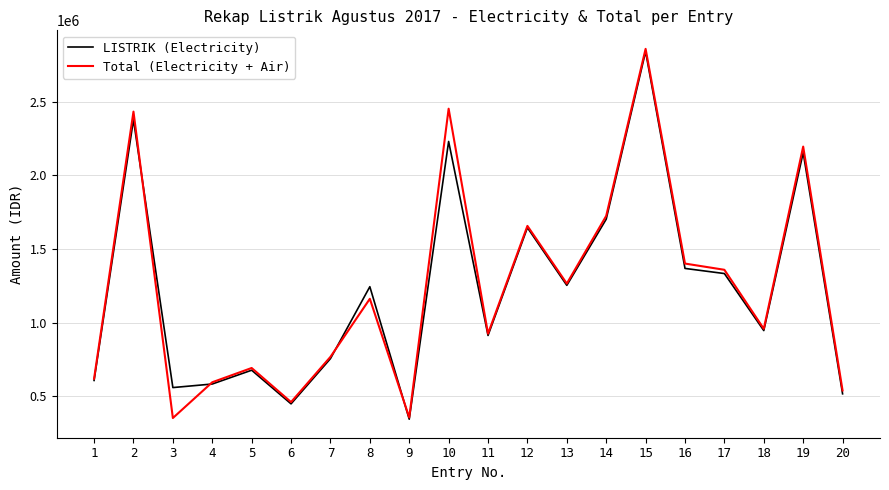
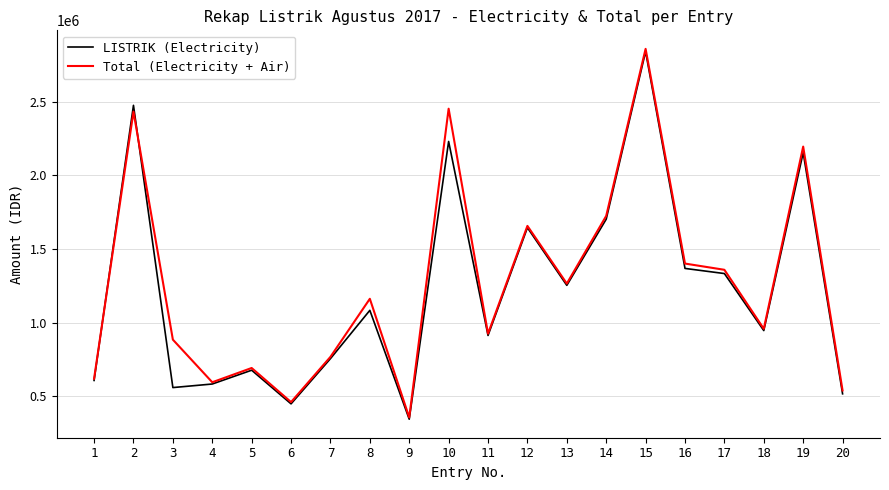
LISTRIK (Electricity), 2: 2380000 -> 2470000
Total (Electricity + Air), 3: 350000 -> 880000
LISTRIK (Electricity), 8: 1240000 -> 1080000
